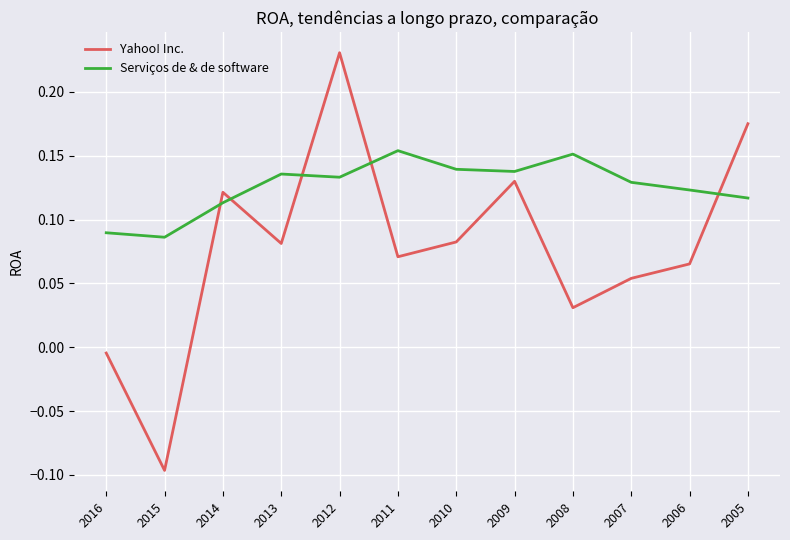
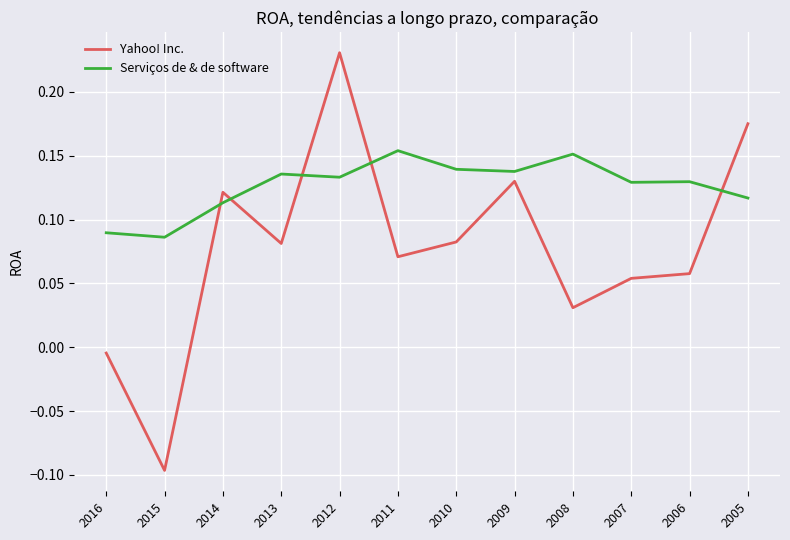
Yahoo! Inc., 2006: 0.065 -> 0.058
Serviços de & de software, 2006: 0.123 -> 0.130
